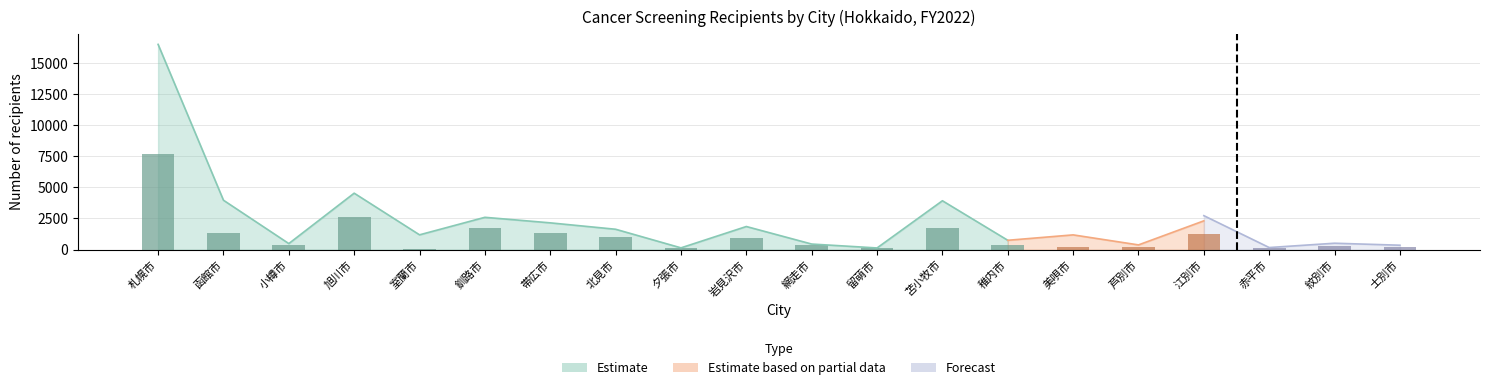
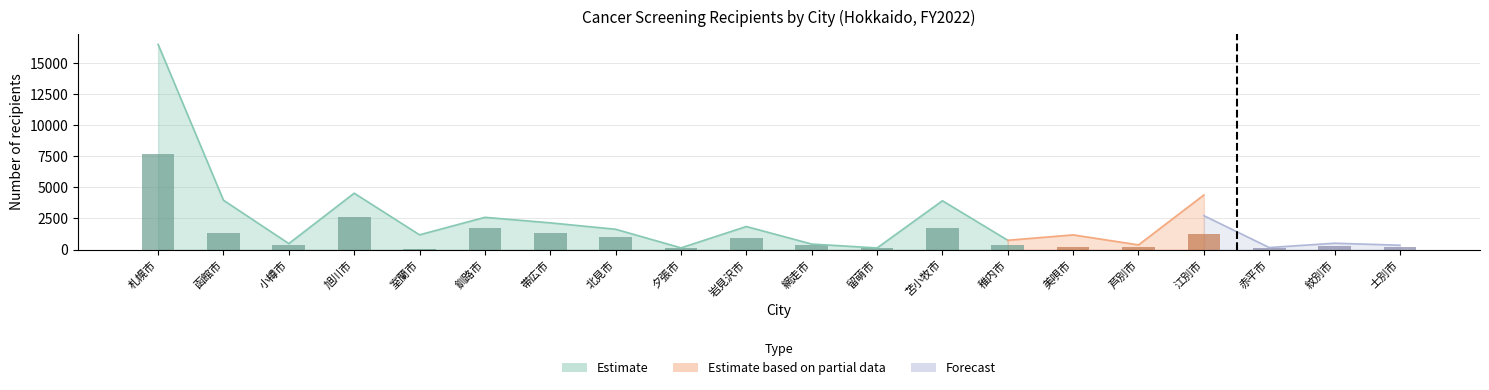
Estimate based on partial data, 江別市: 2300 -> 4400
